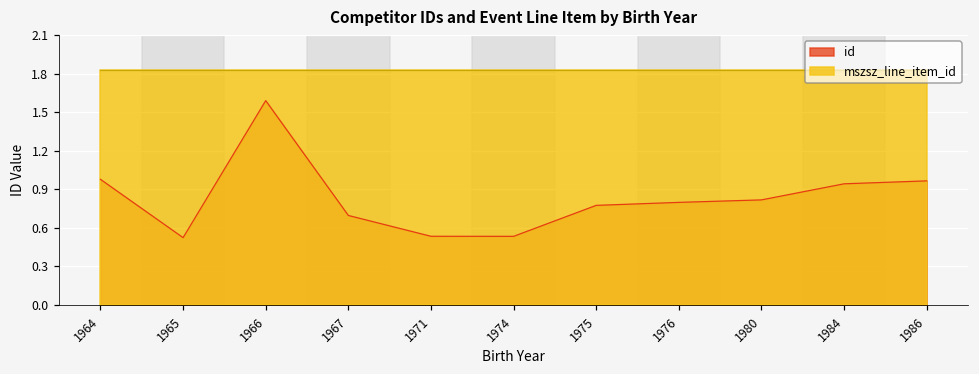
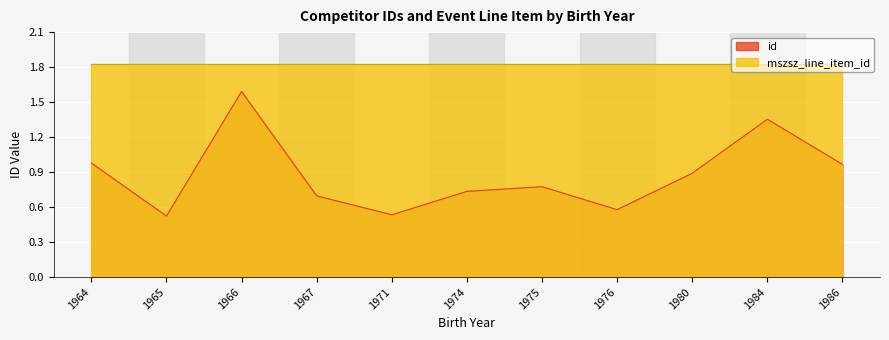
id, 1974: 0.53 -> 0.73
id, 1976: 0.79 -> 0.58
id, 1980: 0.81 -> 0.89
id, 1984: 0.94 -> 1.35
